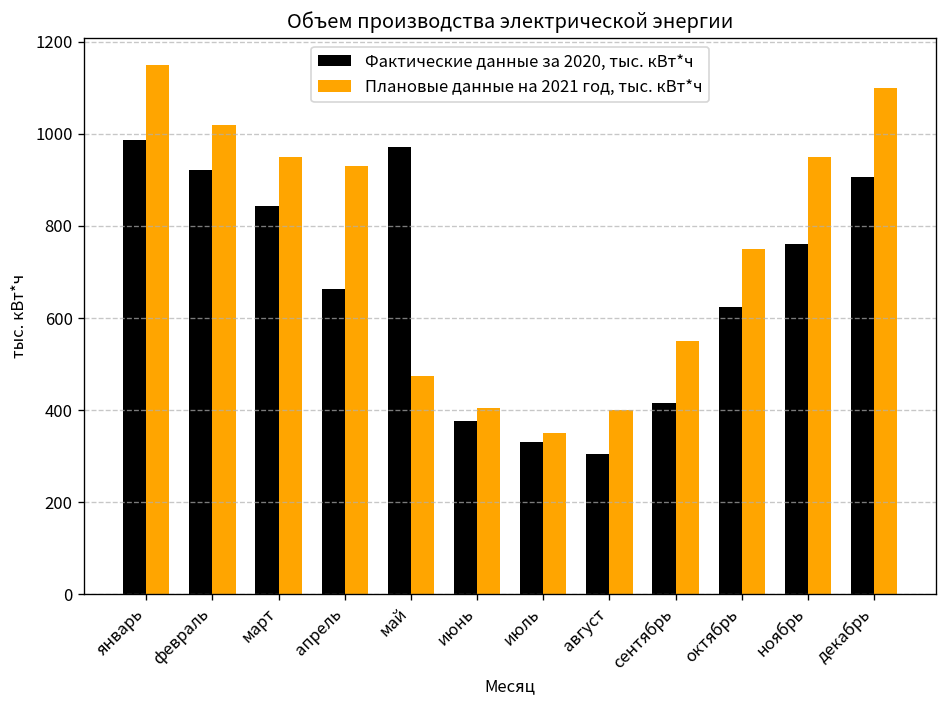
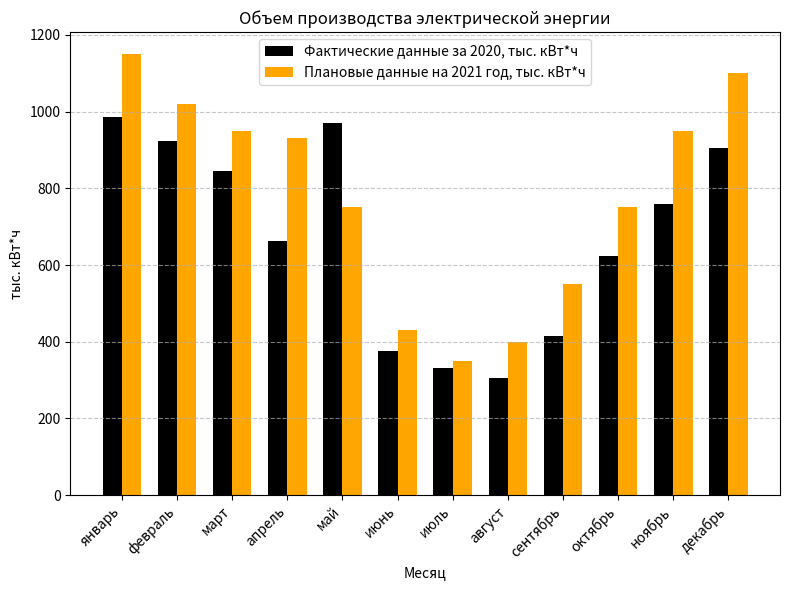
Плановые данные на 2021 год, тыс. кВт*ч, май: 470 -> 750
Плановые данные на 2021 год, тыс. кВт*ч, июнь: 410 -> 430
